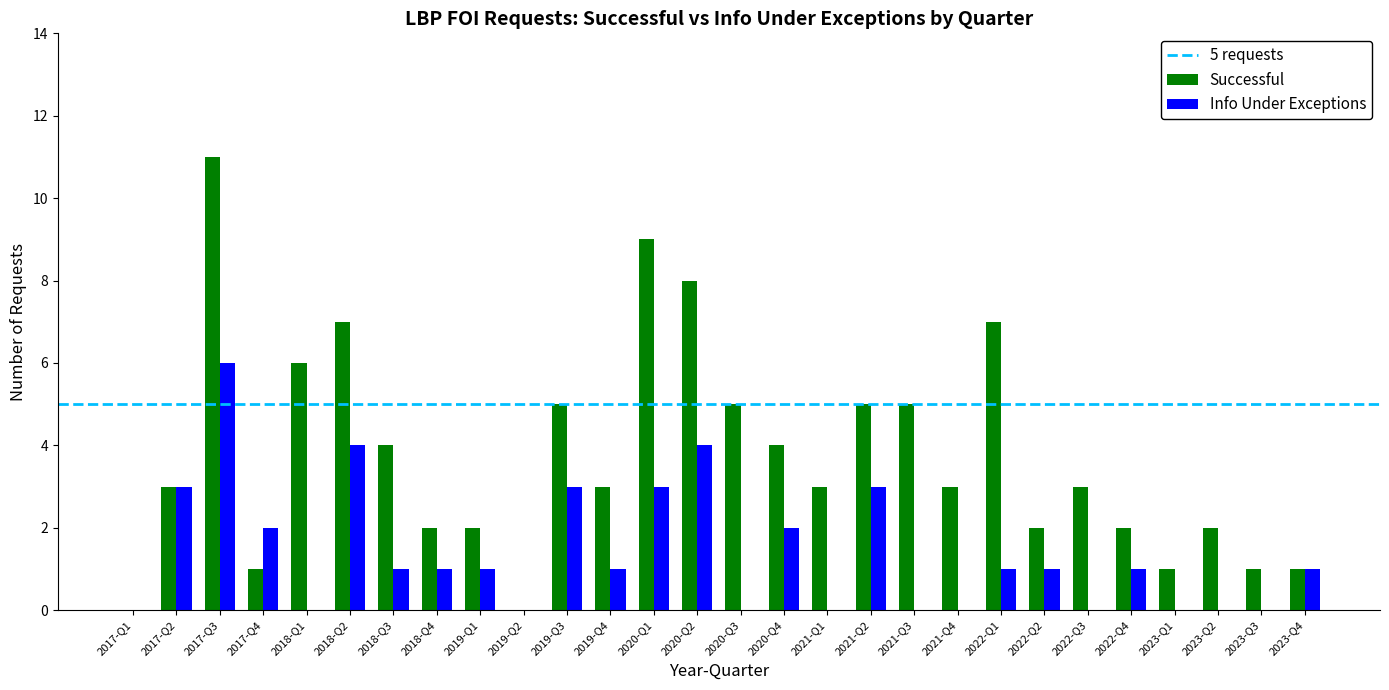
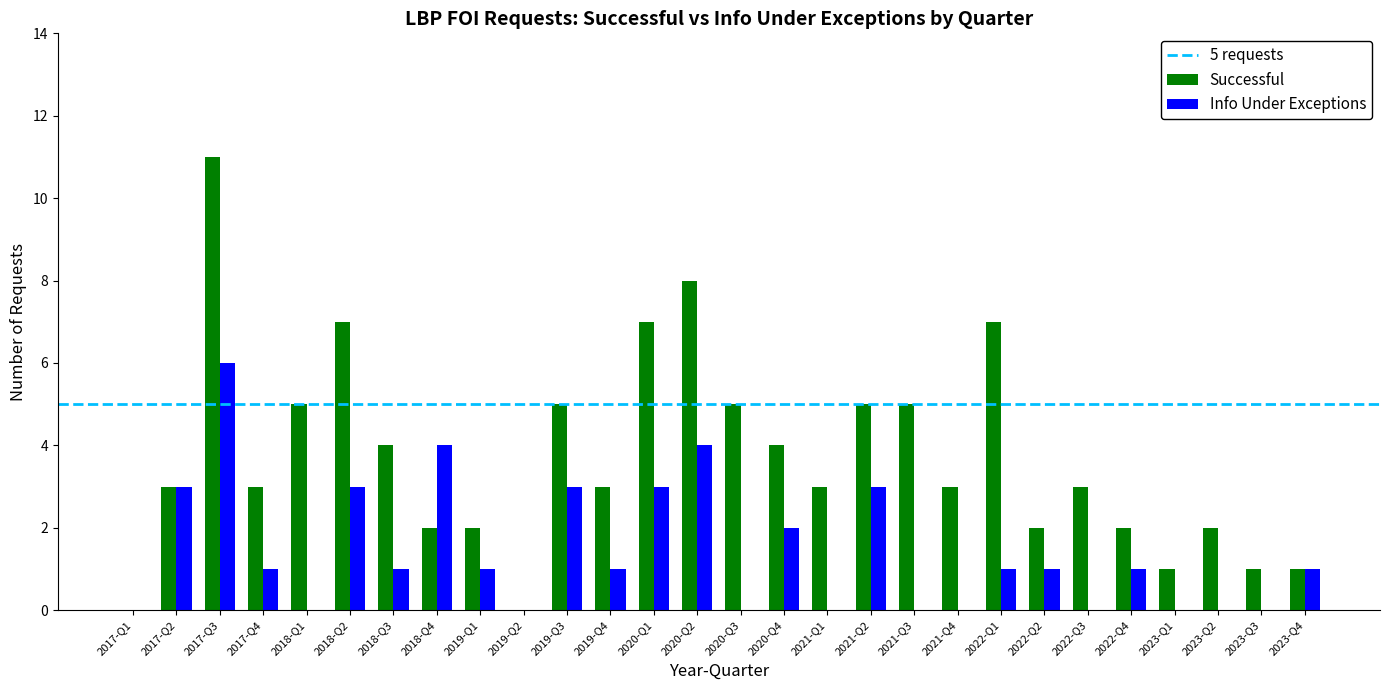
Successful, 2017-Q4: 1 -> 3
Info Under Exceptions, 2017-Q4: 2 -> 1
Successful, 2018-Q1: 6 -> 5
Info Under Exceptions, 2018-Q2: 4 -> 3
Info Under Exceptions, 2018-Q4: 1 -> 4
Successful, 2020-Q1: 9 -> 7
